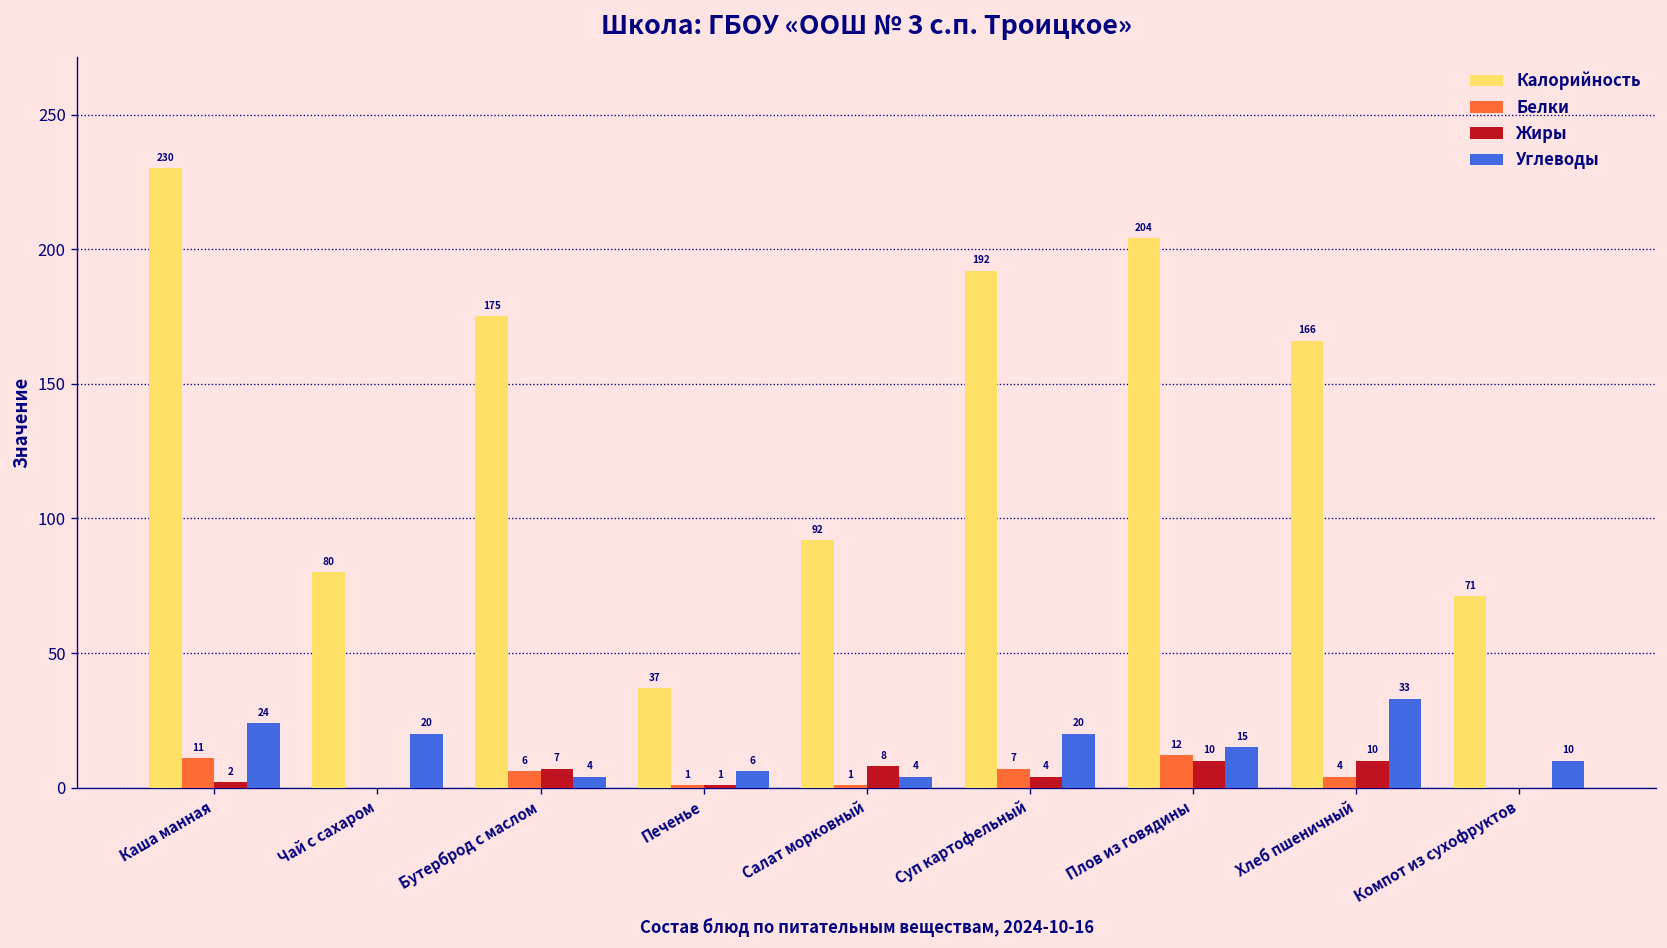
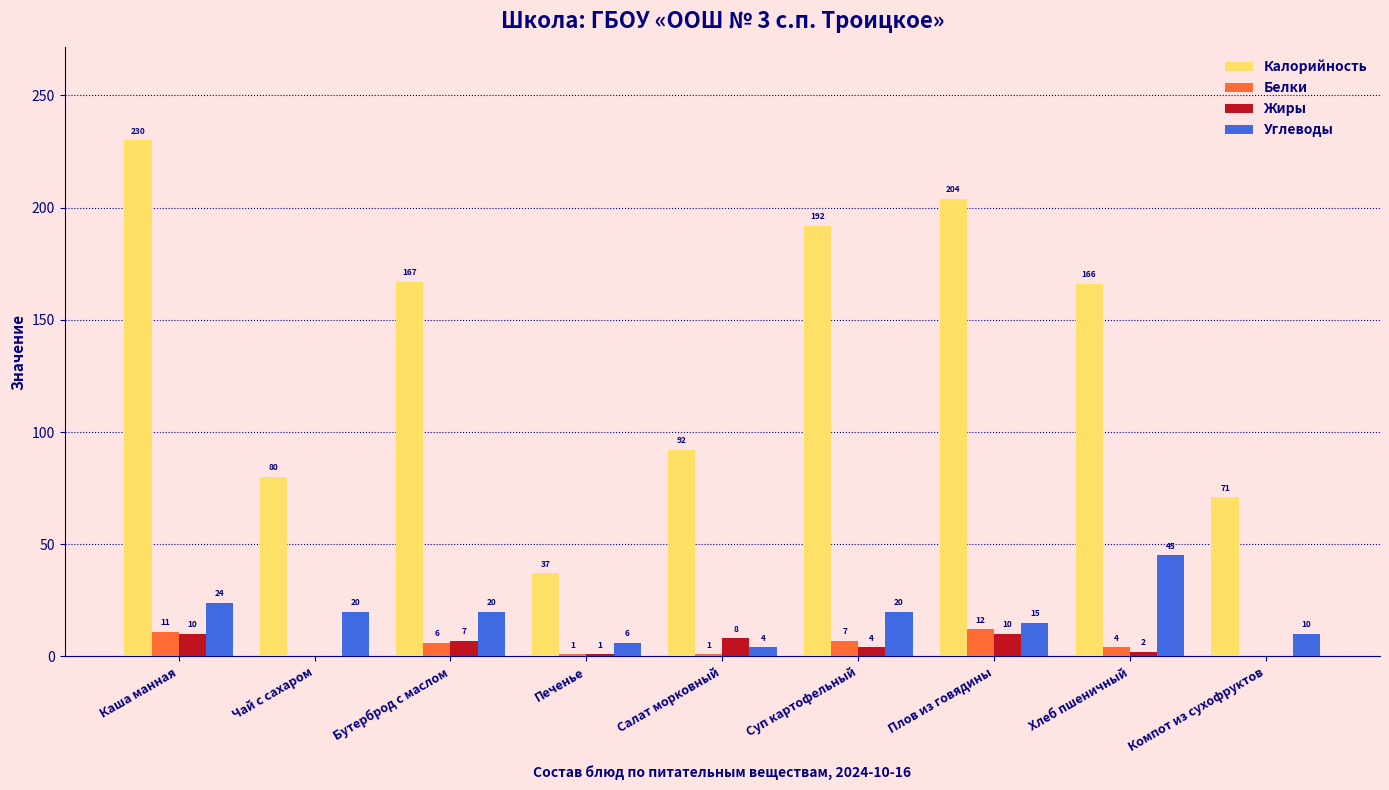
Жиры, Каша манная: 2 -> 10
Калорийность, Бутерброд с маслом: 175 -> 167
Углеводы, Бутерброд с маслом: 4 -> 20
Жиры, Хлеб пшеничный: 10 -> 2
Углеводы, Хлеб пшеничный: 33 -> 45
